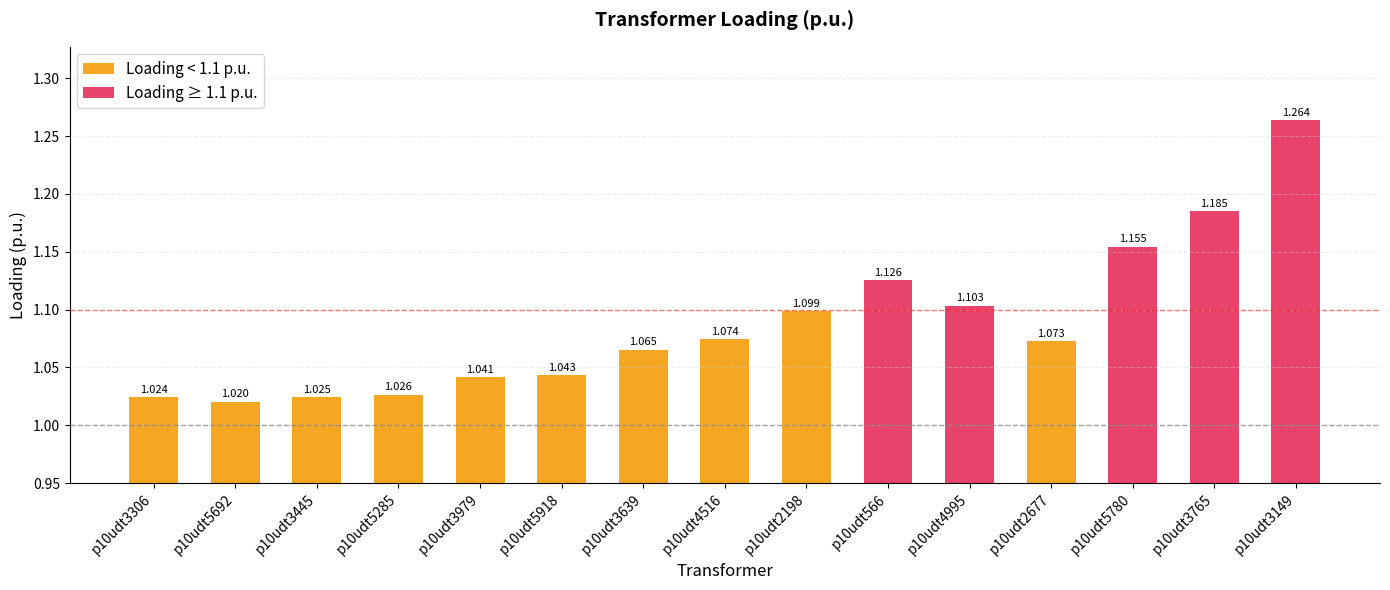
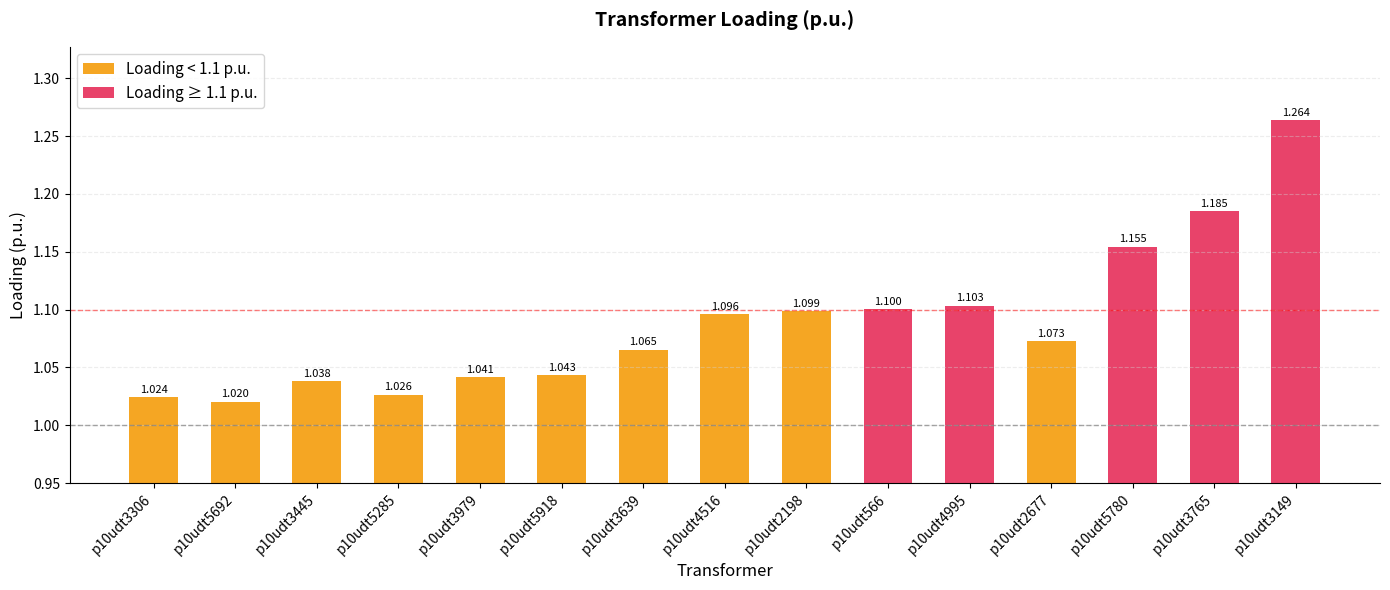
Loading < 1.1 p.u., p10udt3445: 1.025 -> 1.038
Loading < 1.1 p.u., p10udt4516: 1.074 -> 1.096
Loading ≥ 1.1 p.u., p10udt566: 1.126 -> 1.100
